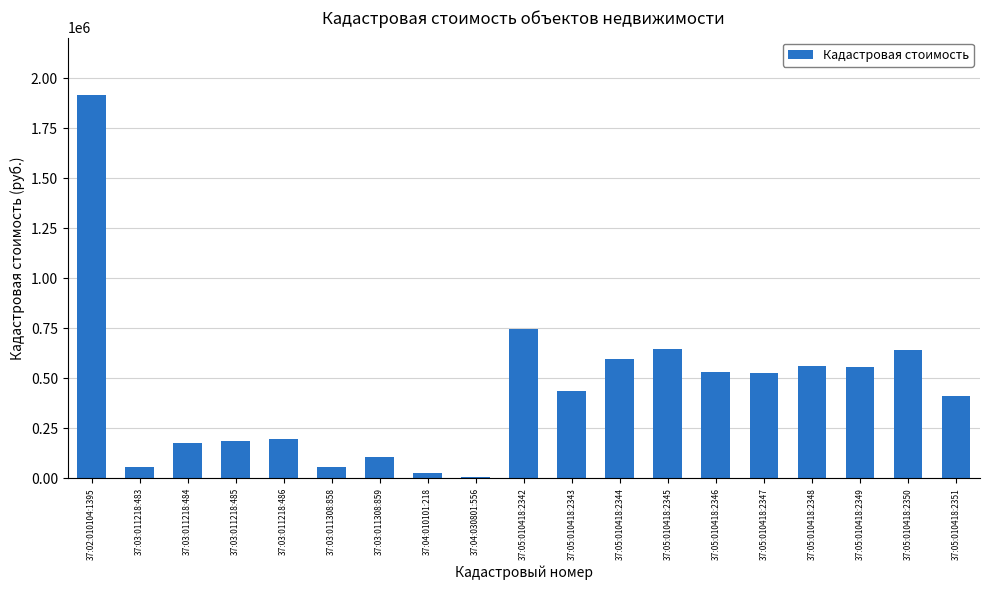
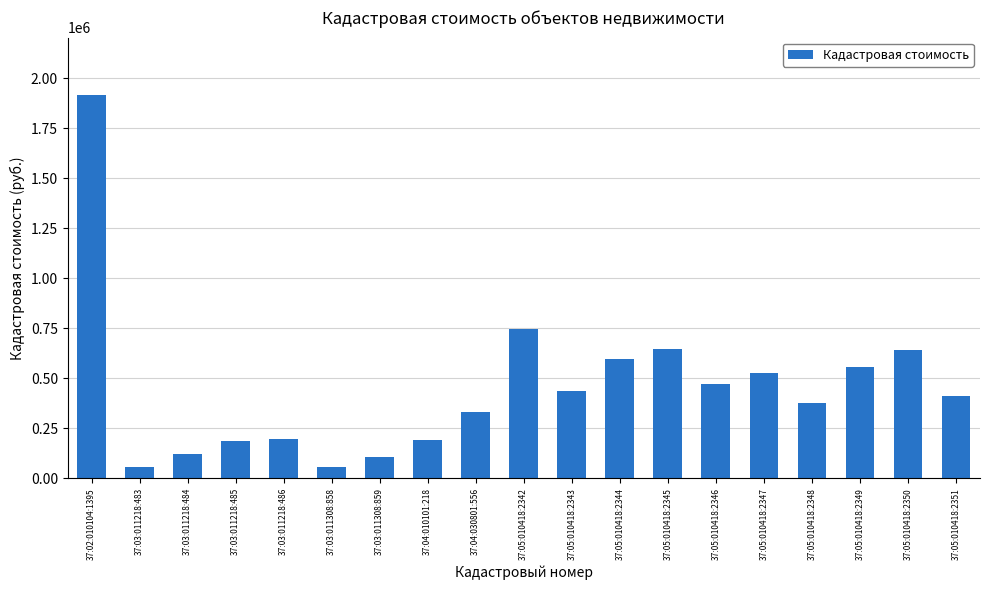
37:03:011218:484: 180000 -> 120000
37:04:010101:218: 30000 -> 190000
37:04:030801:556: 10000 -> 330000
37:05:010418:2346: 530000 -> 470000
37:05:010418:2348: 560000 -> 380000
